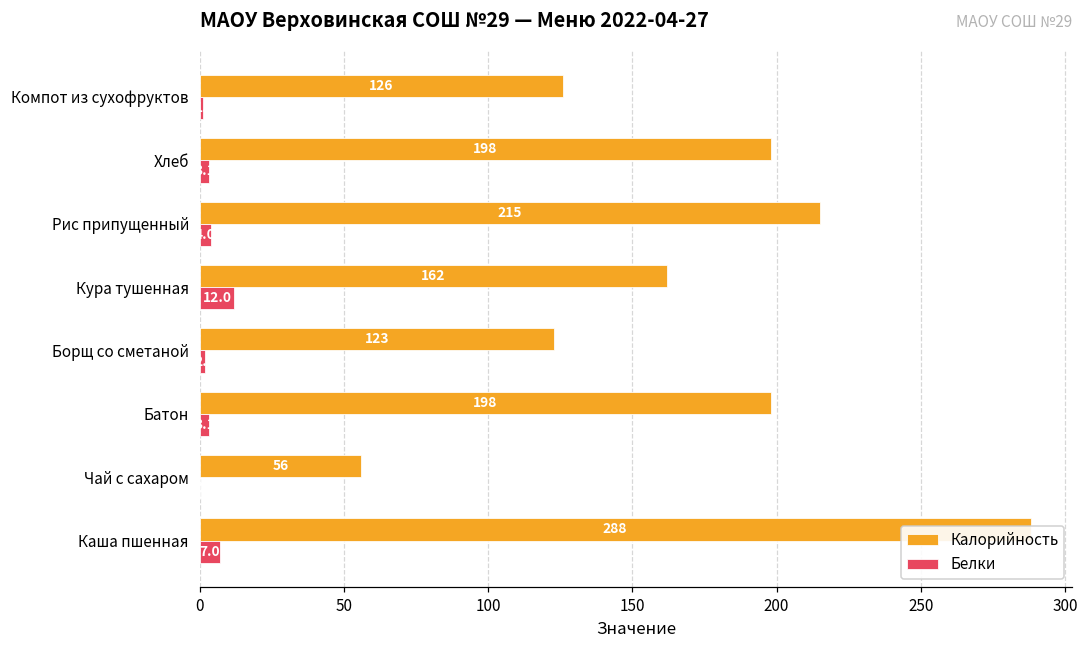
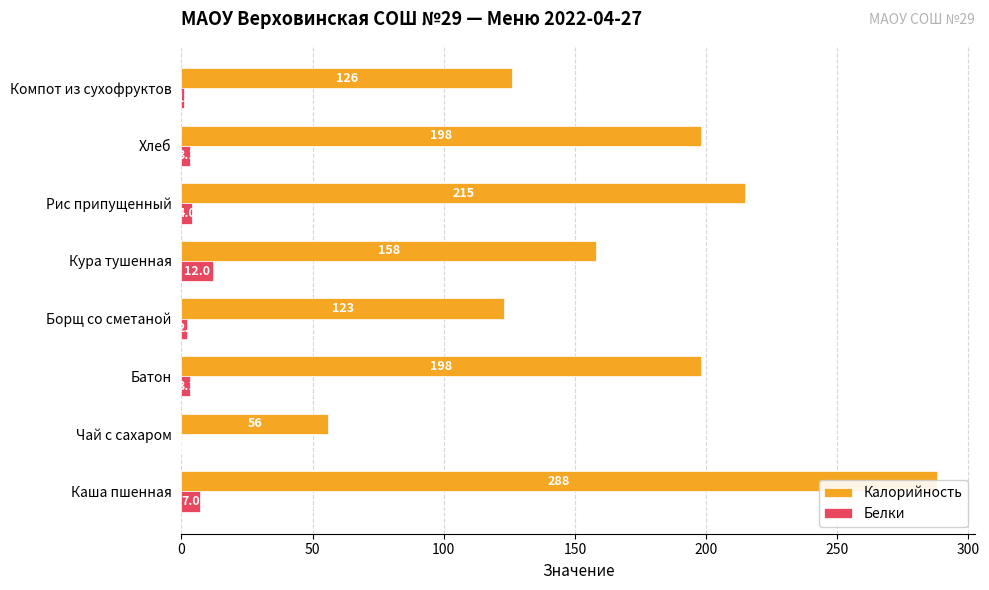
Калорийность, Кура тушенная: 162 -> 158
